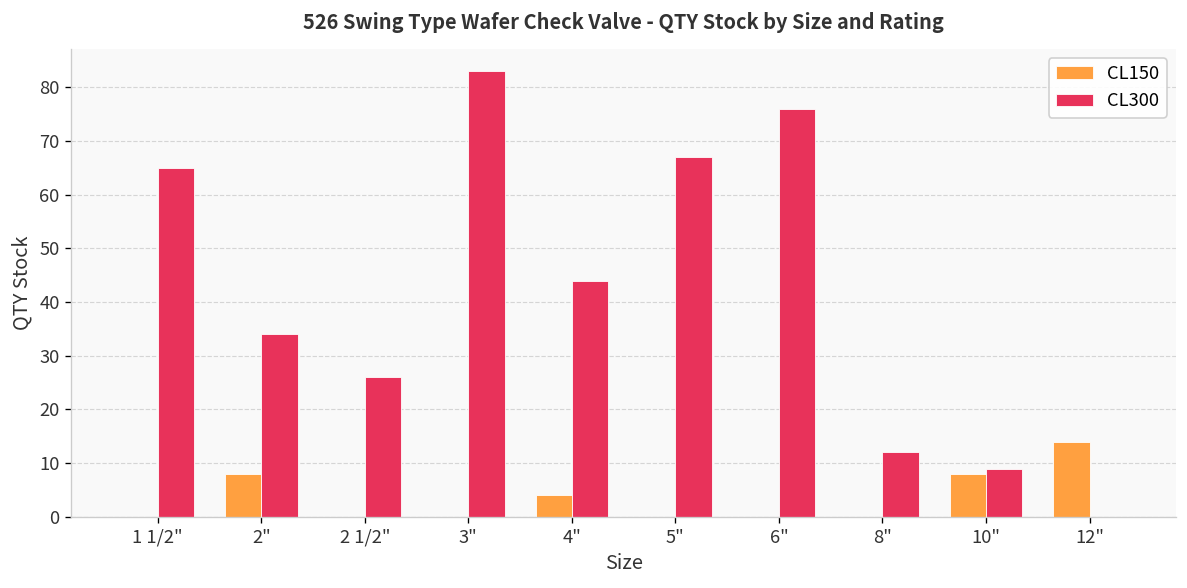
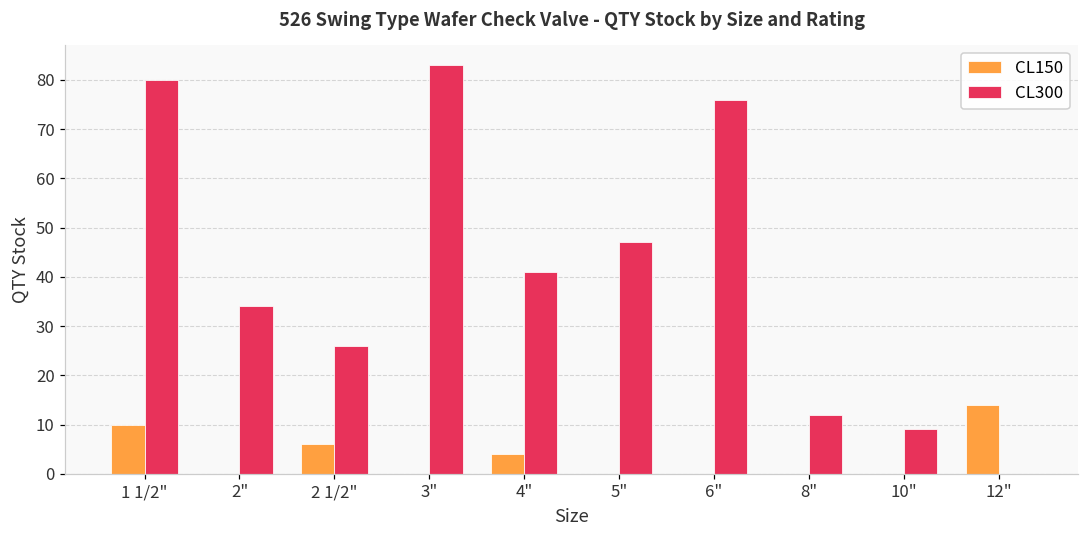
CL150, 1 1/2": 0 -> 10
CL300, 1 1/2": 65 -> 80
CL150, 2": 8 -> 0
CL150, 2 1/2": 0 -> 6
CL300, 4": 44 -> 41
CL300, 5": 67 -> 47
CL150, 10": 8 -> 0
